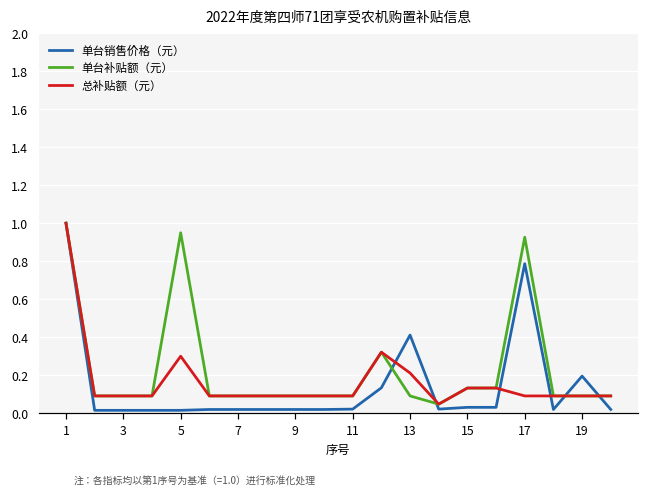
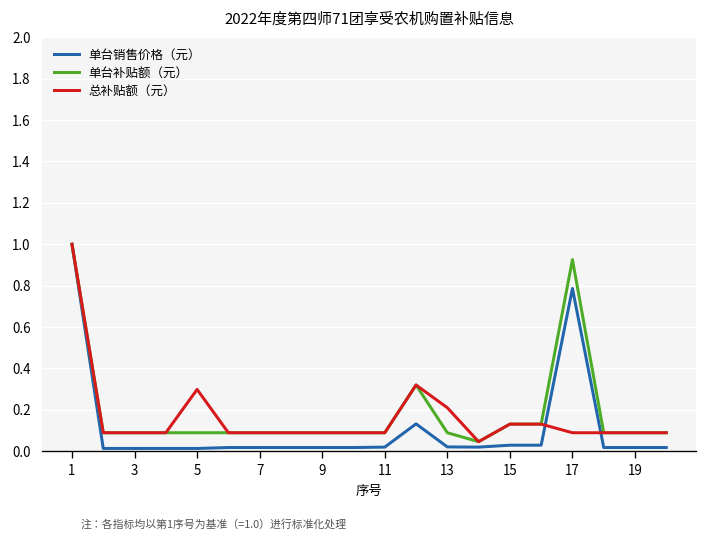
单台补贴额（元）, 5: 0.95 -> 0.09
单台销售价格（元）, 13: 0.41 -> 0.02
单台销售价格（元）, 19: 0.19 -> 0.02
